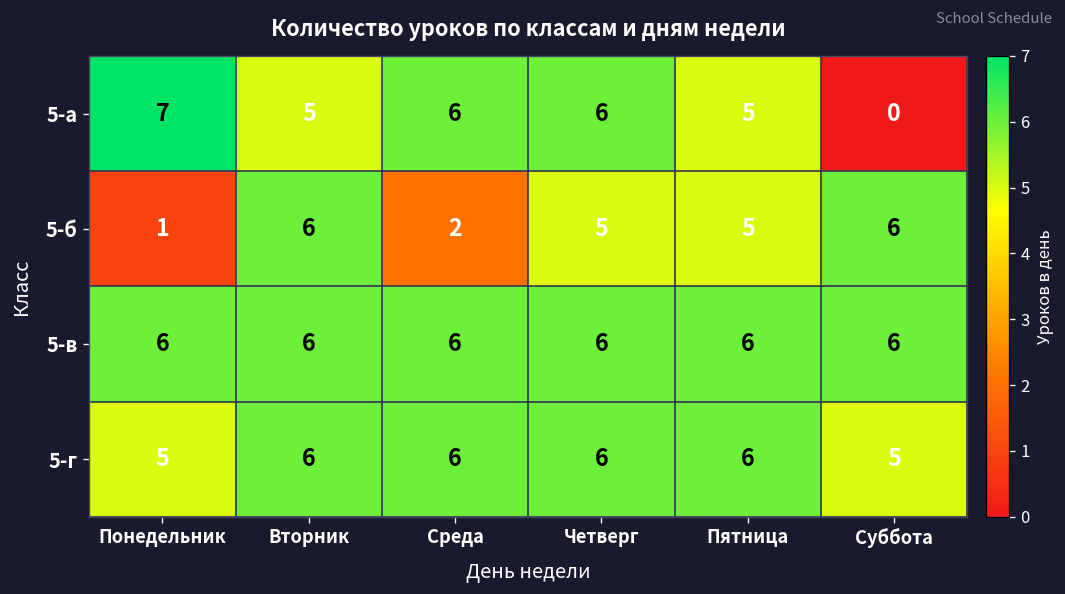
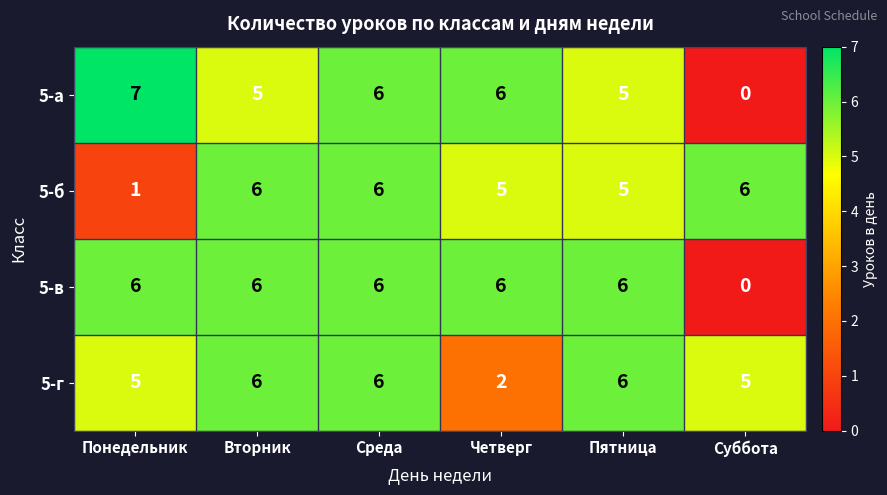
5-б, Среда: 2 -> 6
5-в, Суббота: 6 -> 0
5-г, Четверг: 6 -> 2
